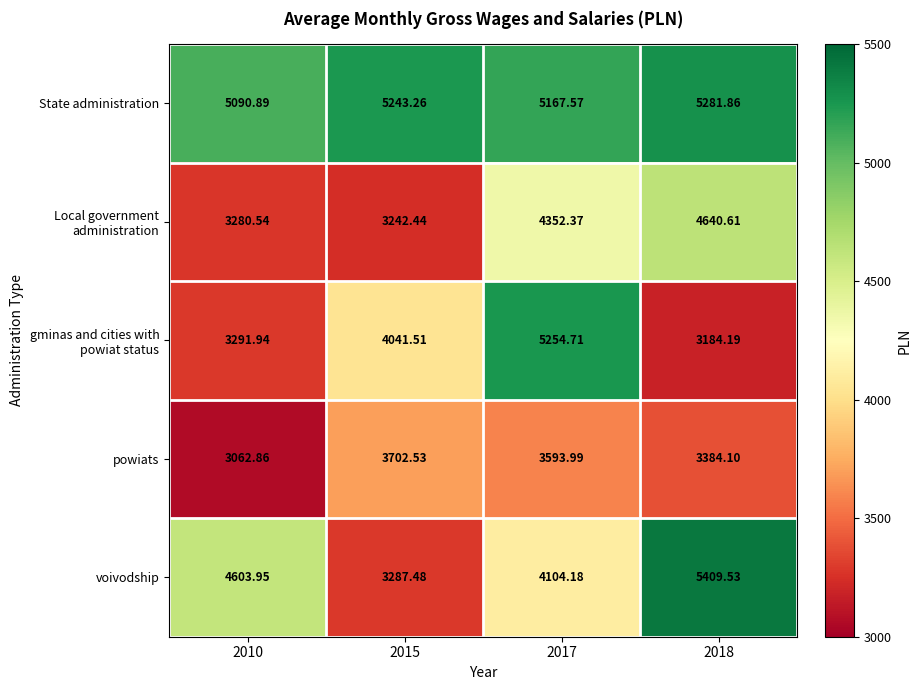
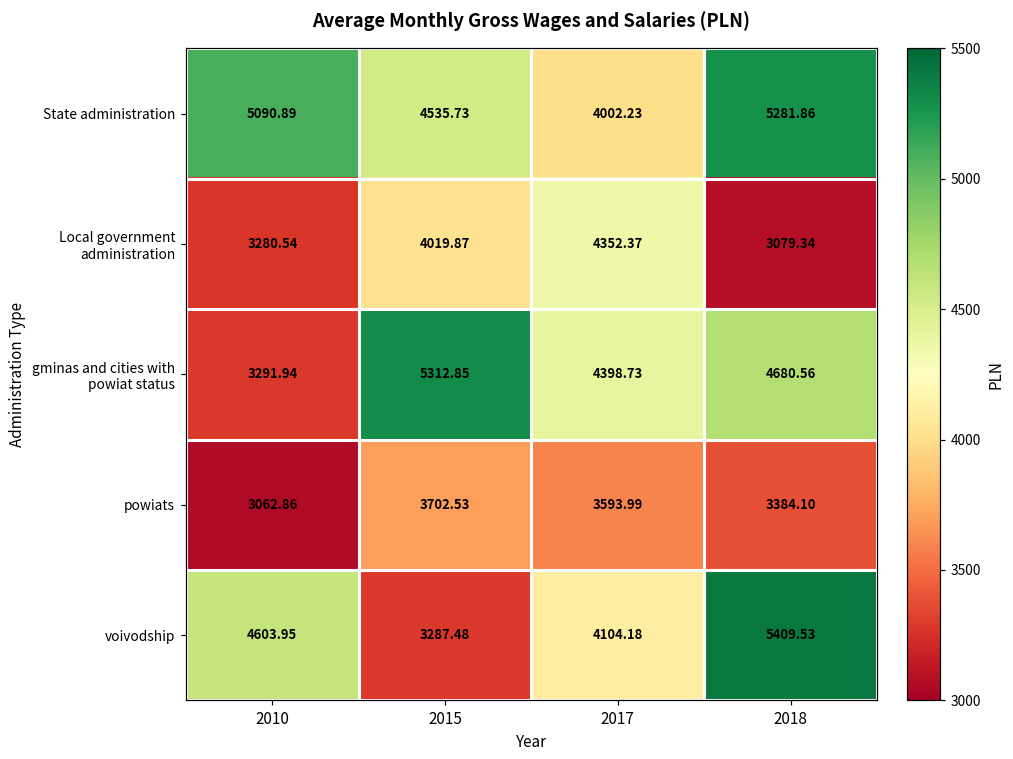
State administration, 2015: 5243.26 -> 4535.73
State administration, 2017: 5167.57 -> 4002.23
Local government administration, 2015: 3242.44 -> 4019.87
Local government administration, 2018: 4640.61 -> 3079.34
gminas and cities with powiat status, 2015: 4041.51 -> 5312.85
gminas and cities with powiat status, 2017: 5254.71 -> 4398.73
gminas and cities with powiat status, 2018: 3184.19 -> 4680.56
